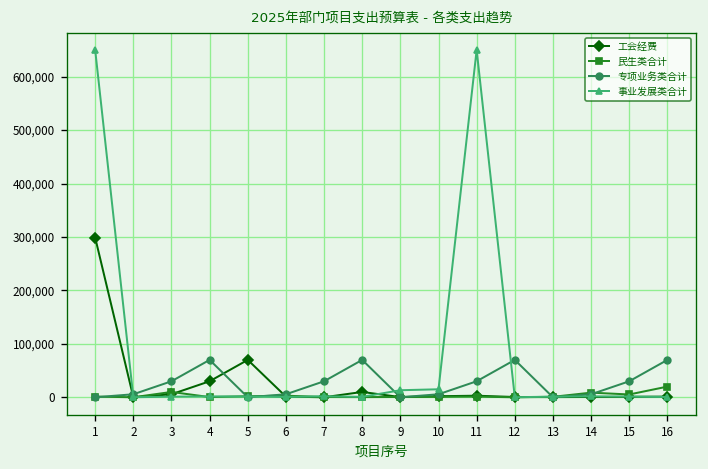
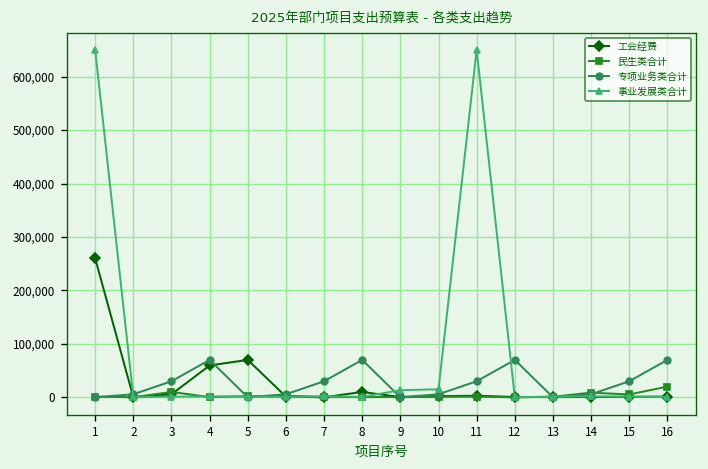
工会经费, 1: 300,000 -> 260,000
工会经费, 4: 30,000 -> 60,000
